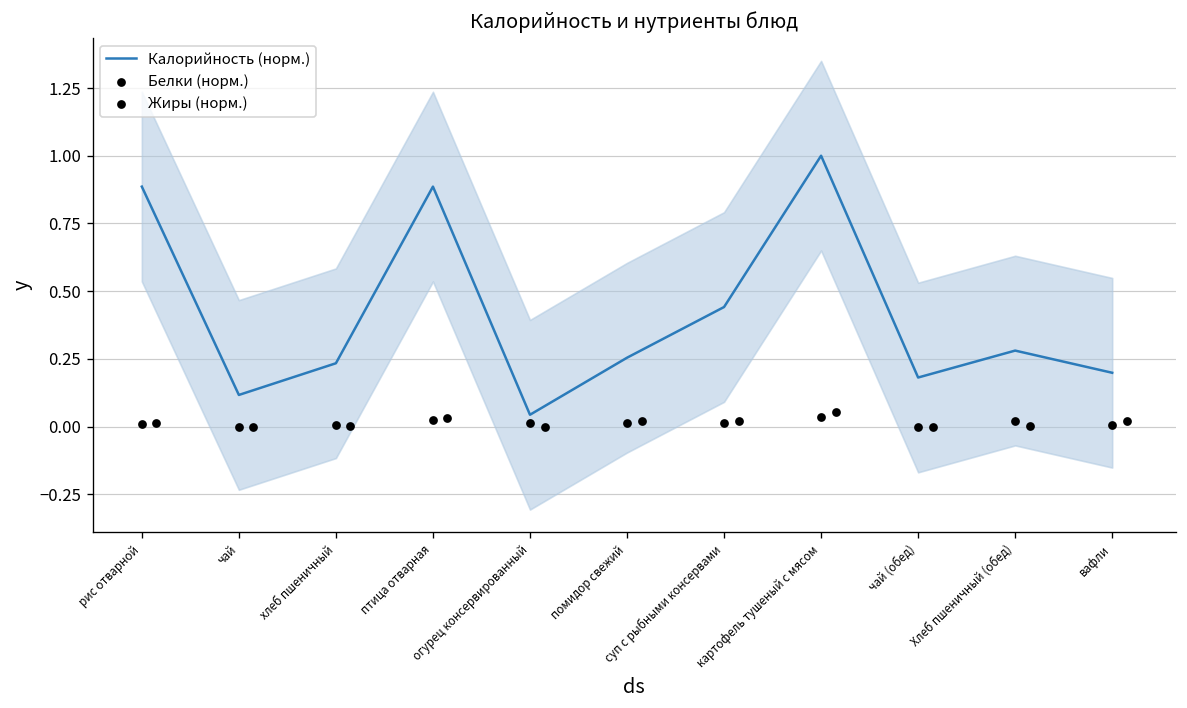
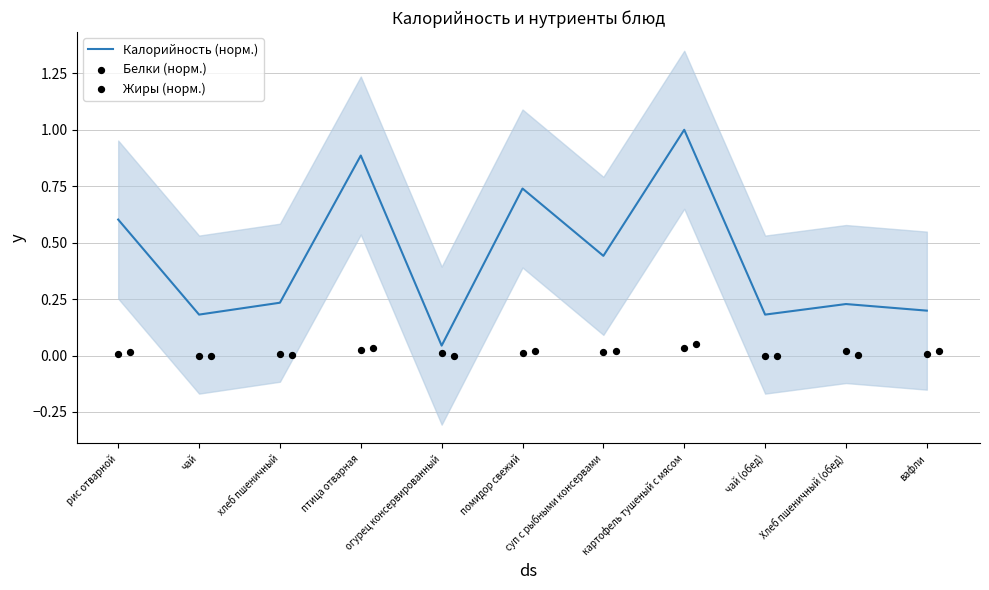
Калорийность (норм.), рис отварной: 0.89 -> 0.60
Калорийность (норм.), чай: 0.12 -> 0.18
Калорийность (норм.), помидор свежий: 0.25 -> 0.74
Калорийность (норм.), Хлеб пшеничный (обед): 0.28 -> 0.23
